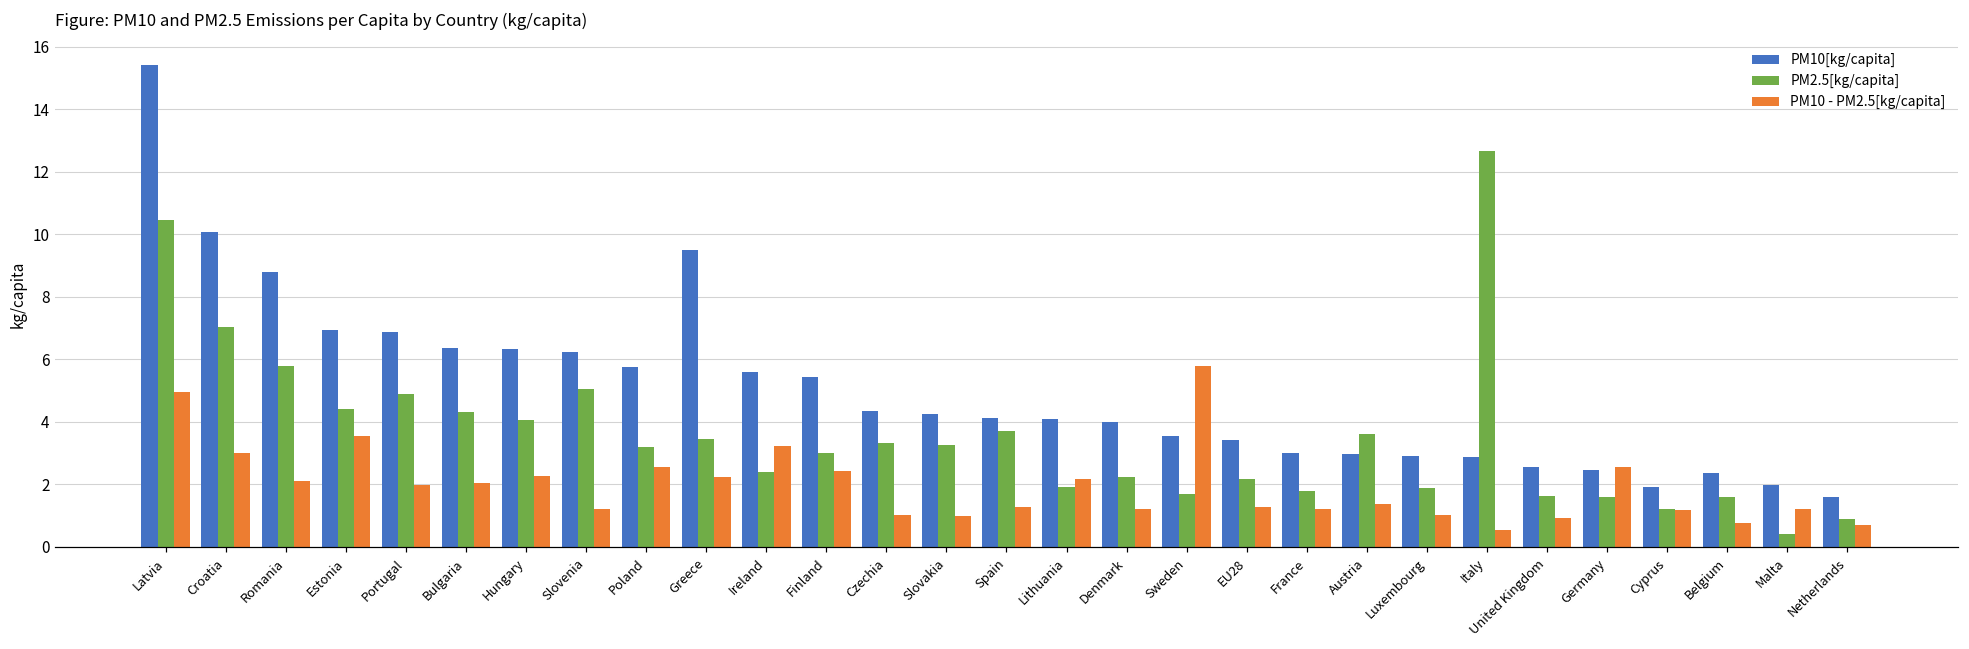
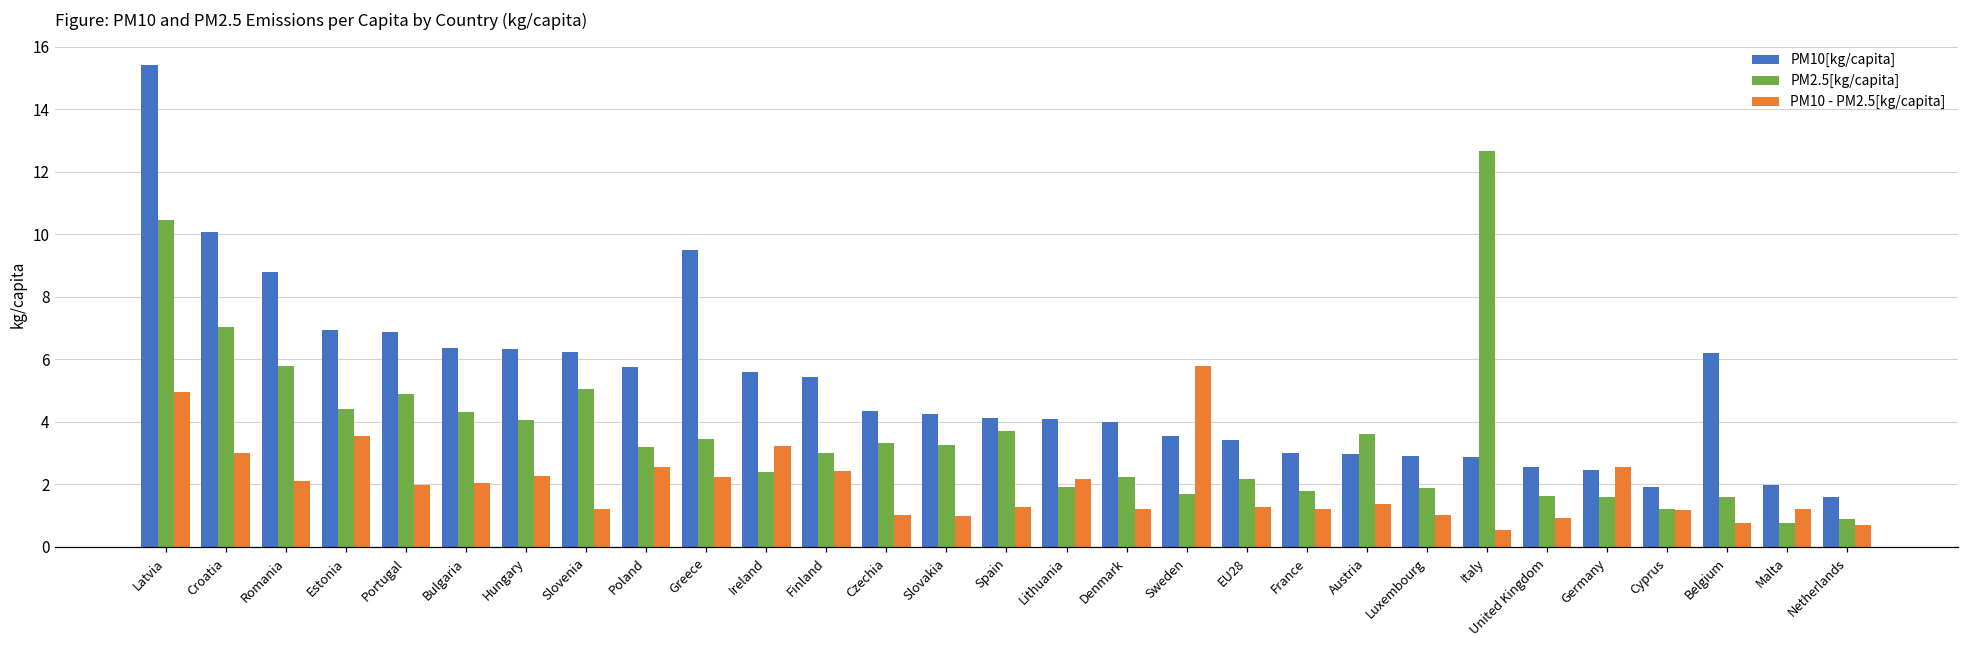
PM10[kg/capita], Belgium: 2.4 -> 6.2
PM2.5[kg/capita], Malta: 0.4 -> 0.7
